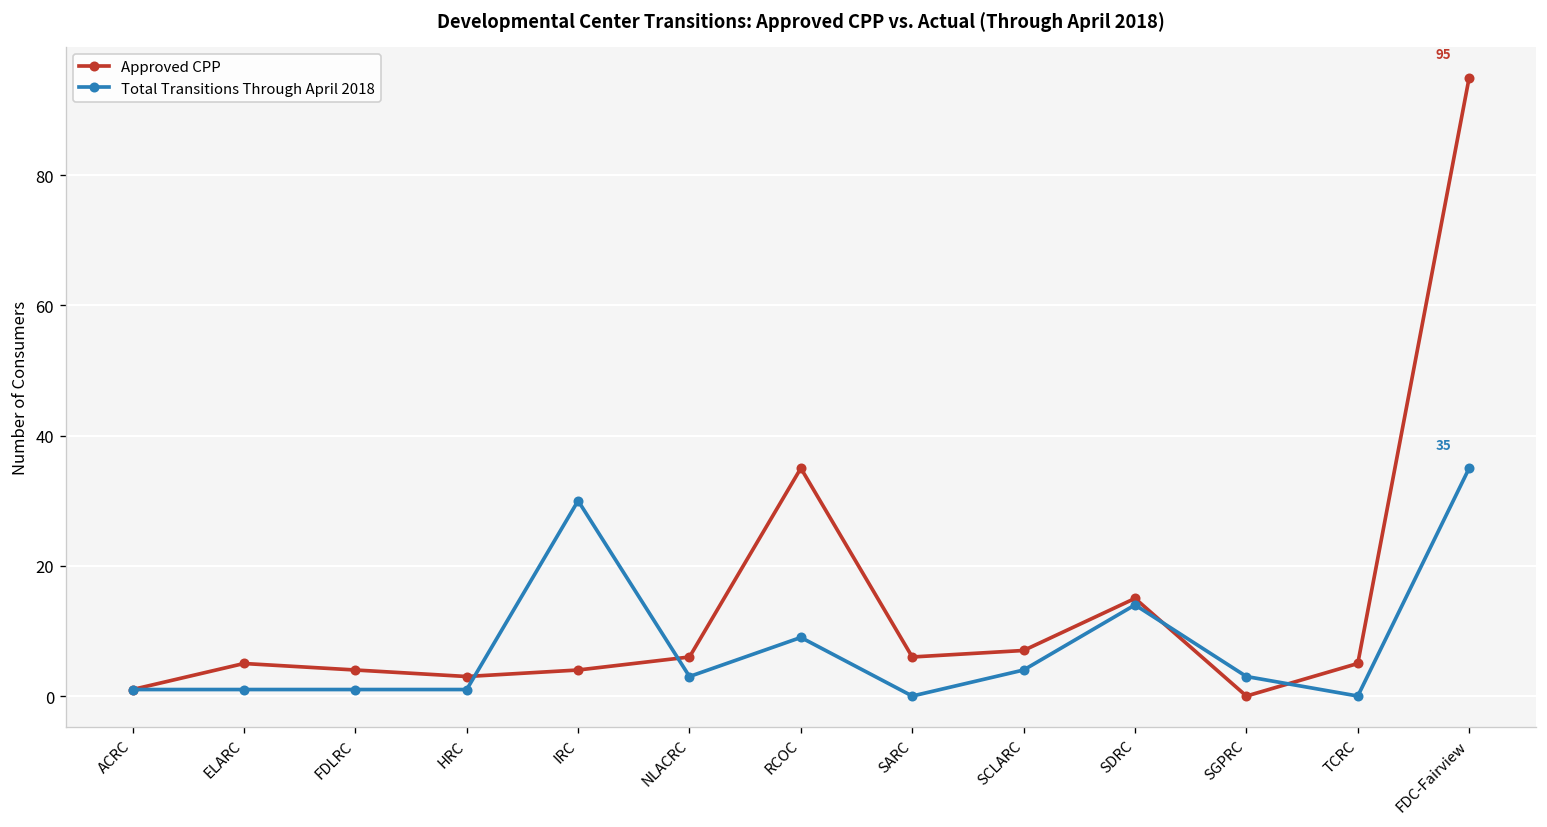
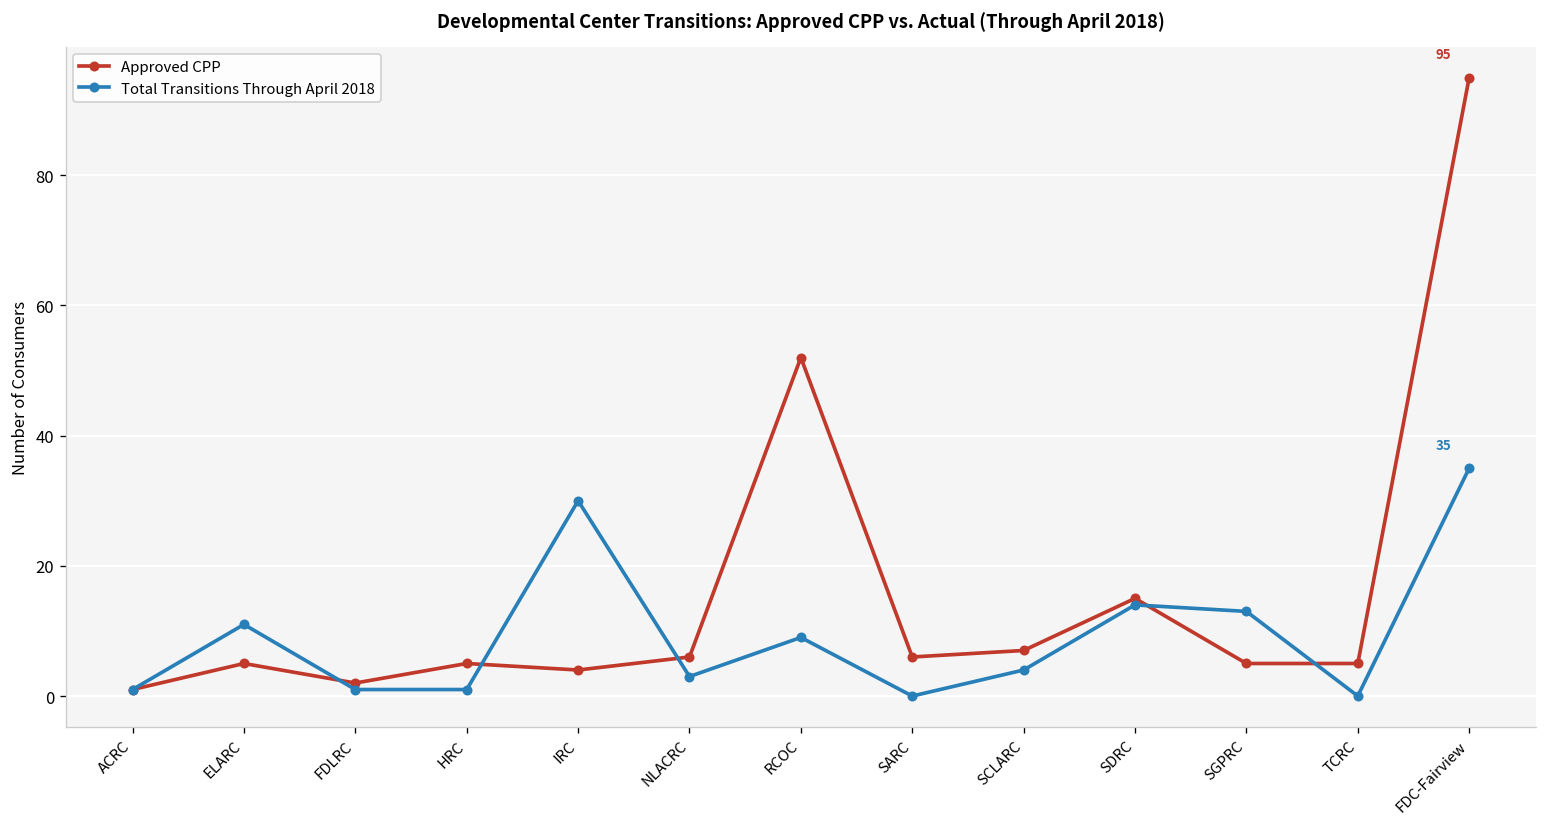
Total Transitions Through April 2018, ELARC: 1 -> 11
Approved CPP, FDLRC: 4 -> 2
Approved CPP, HRC: 3 -> 5
Approved CPP, RCOC: 35 -> 52
Approved CPP, SGPRC: 0 -> 5
Total Transitions Through April 2018, SGPRC: 3 -> 13
